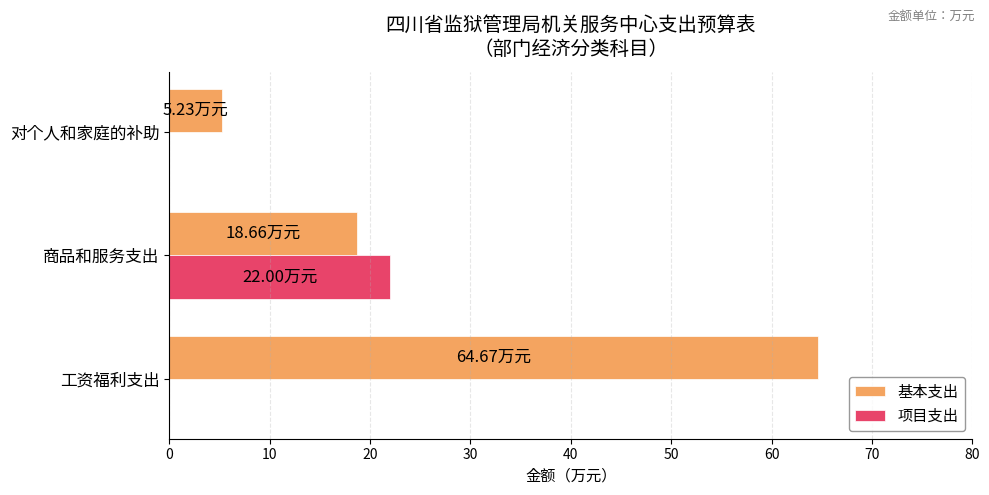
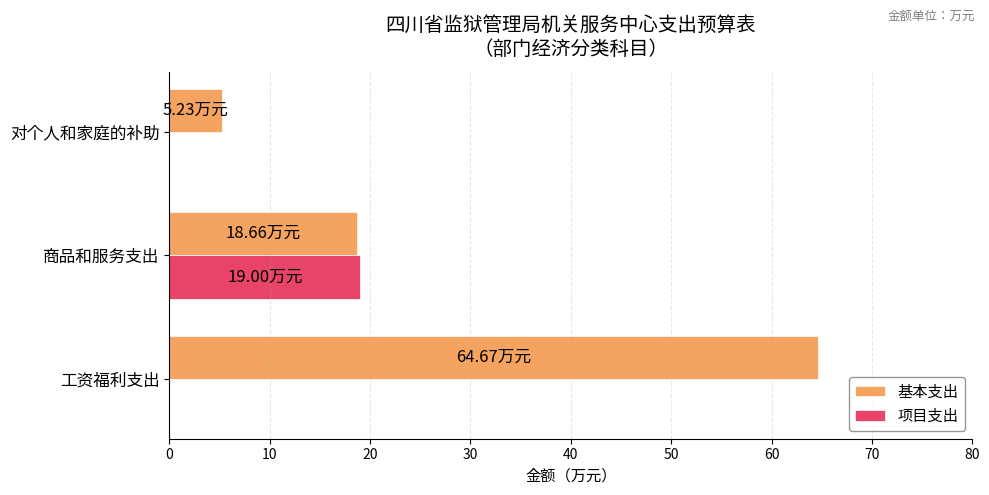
项目支出, 商品和服务支出: 22.00 -> 19.00
